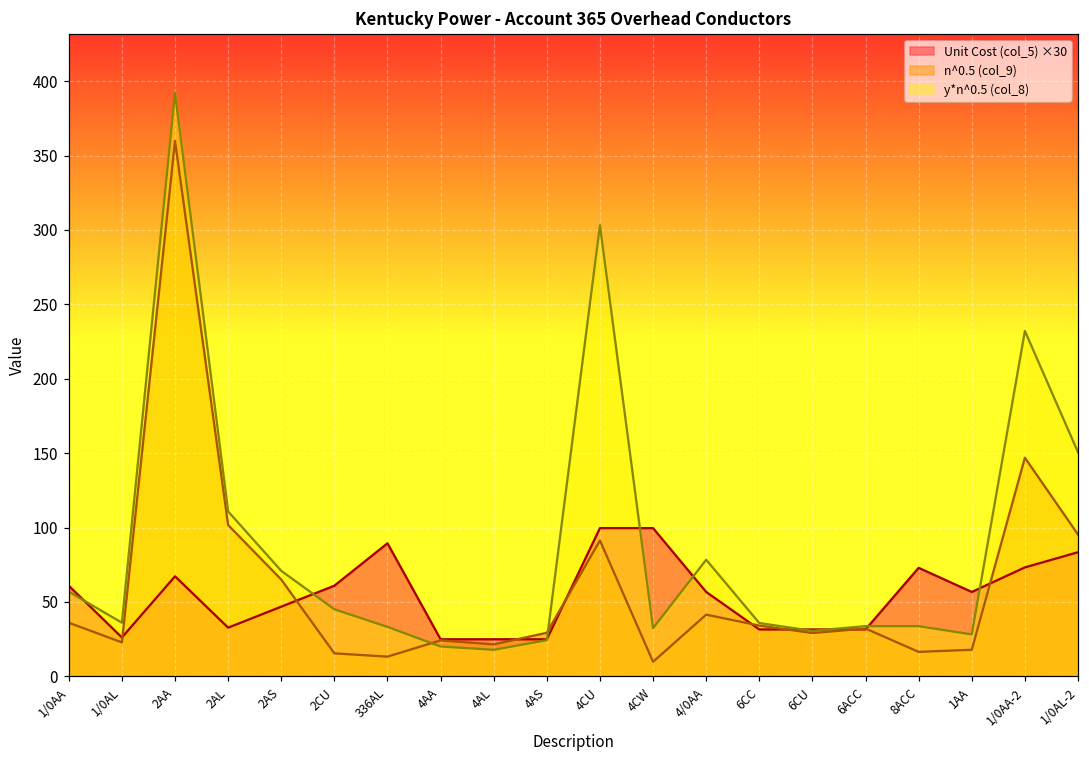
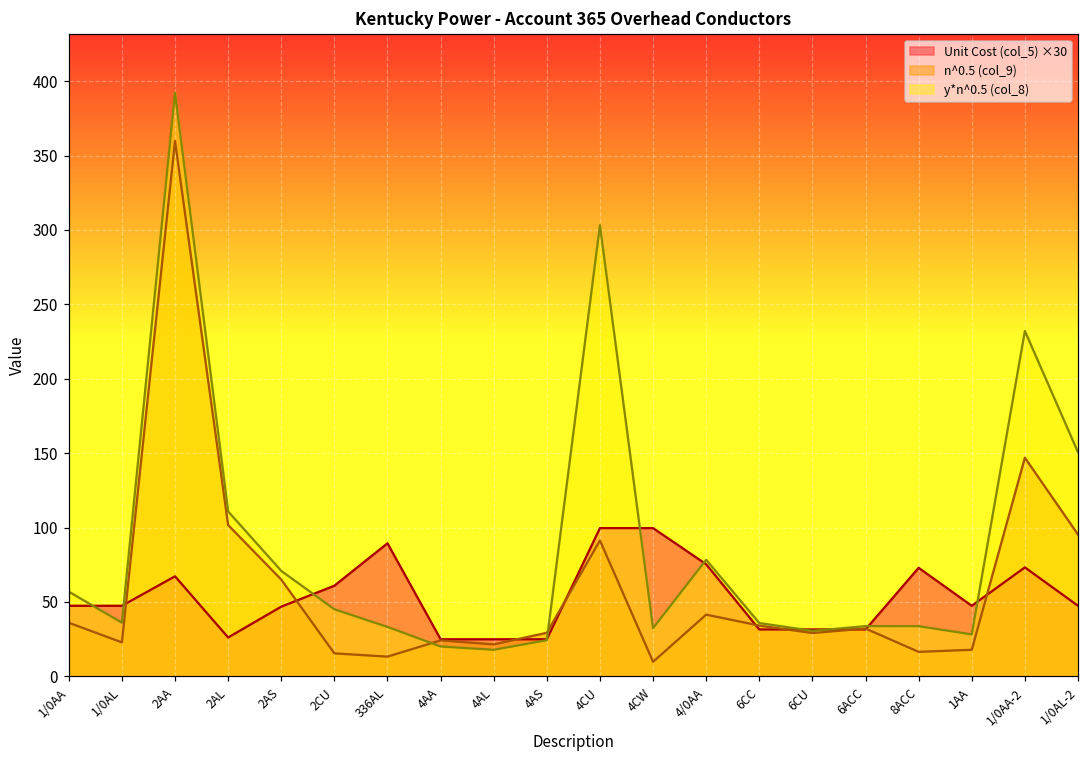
Unit Cost (col_5) ×30, 1/0AA: 61 -> 47
Unit Cost (col_5) ×30, 1/0AL: 26 -> 47
Unit Cost (col_5) ×30, 2AL: 33 -> 26
Unit Cost (col_5) ×30, 4/0AA: 57 -> 75
Unit Cost (col_5) ×30, 1AA: 57 -> 47
Unit Cost (col_5) ×30, 1/0AL-2: 83 -> 47
